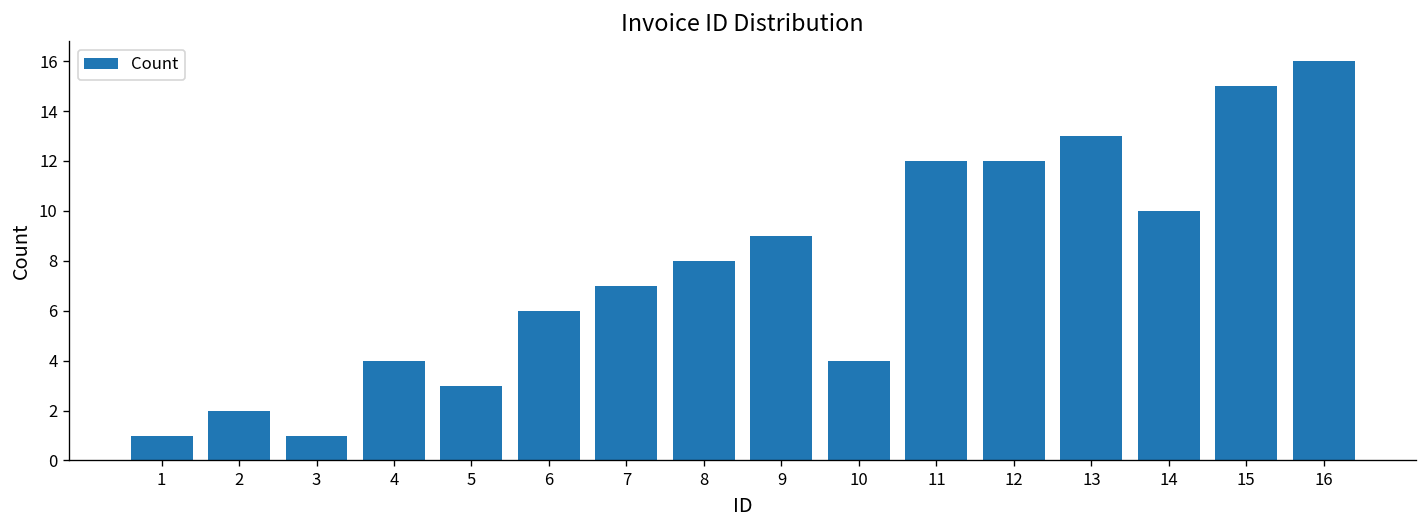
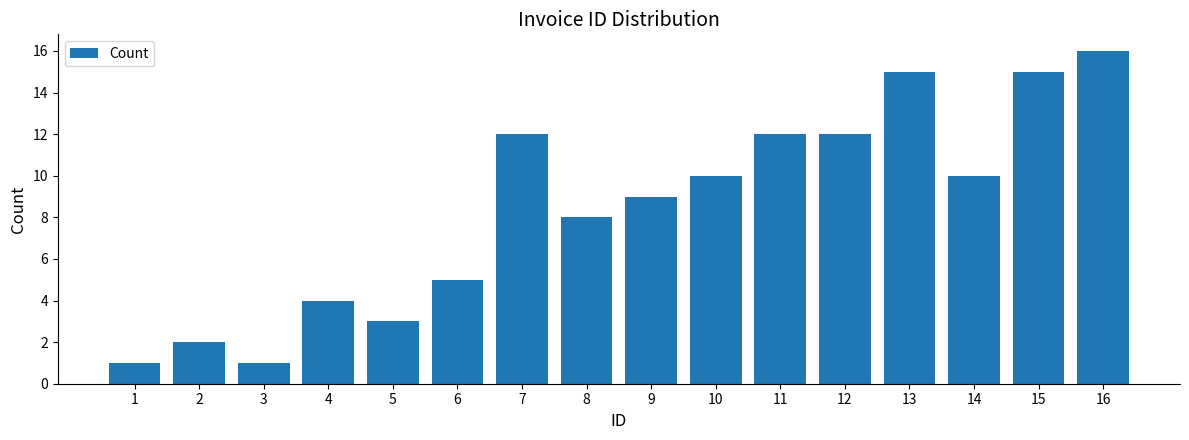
6: 6 -> 5
7: 7 -> 12
10: 4 -> 10
13: 13 -> 15
